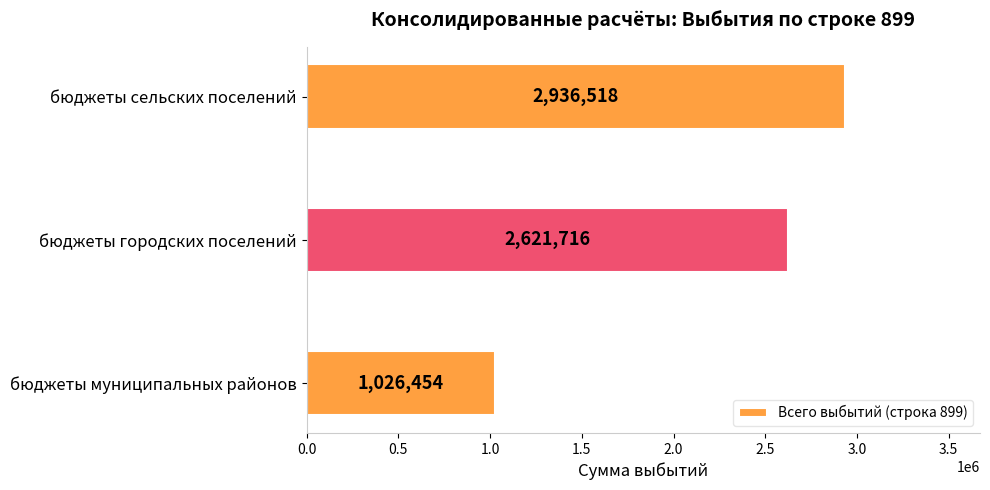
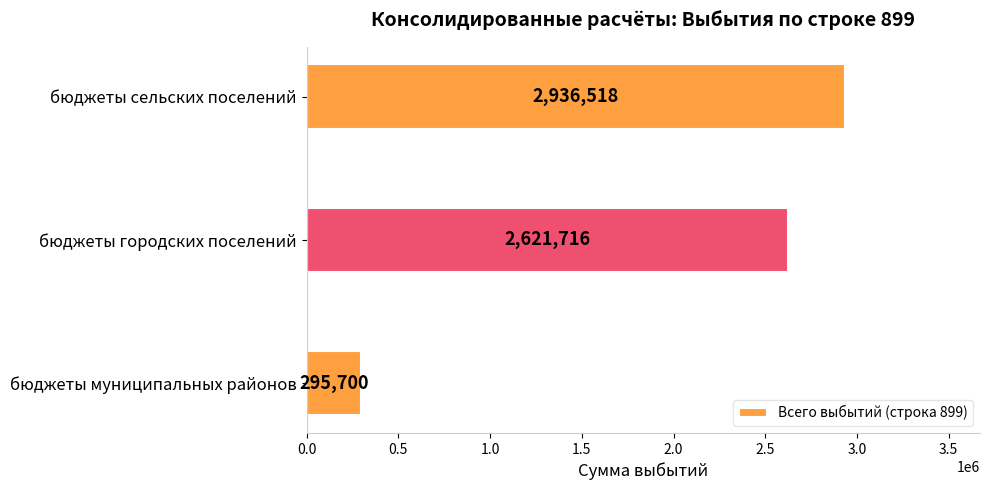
бюджеты муниципальных районов: 1,026,454 -> 295,700
